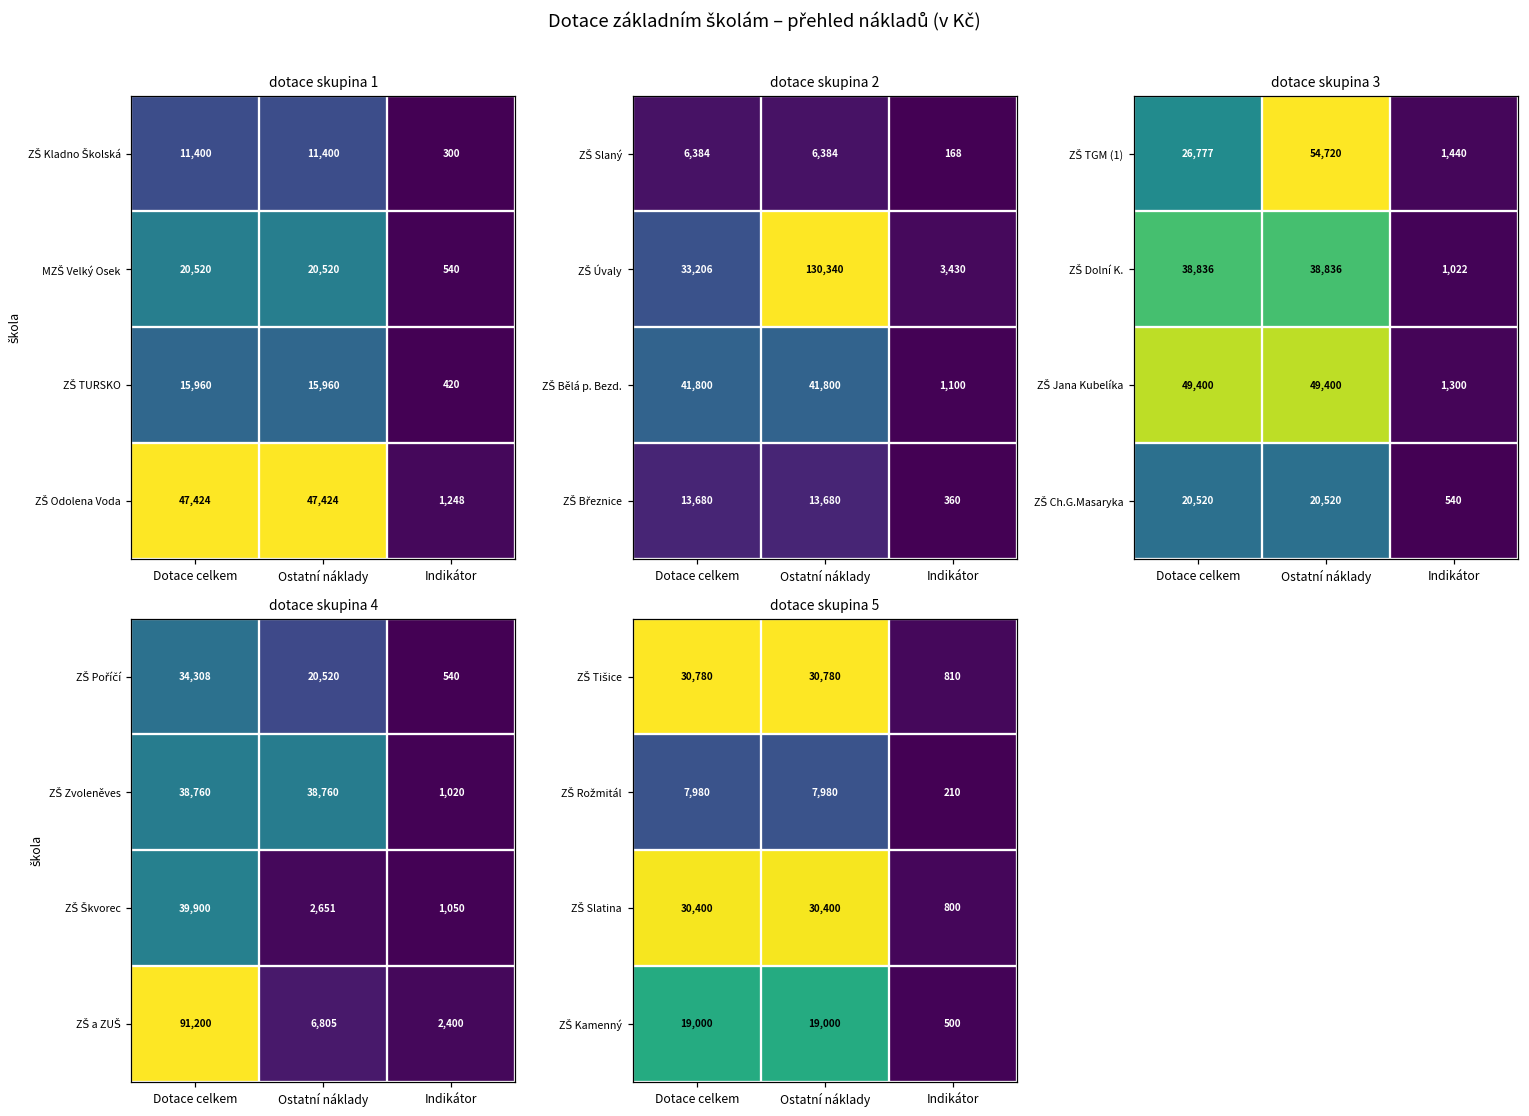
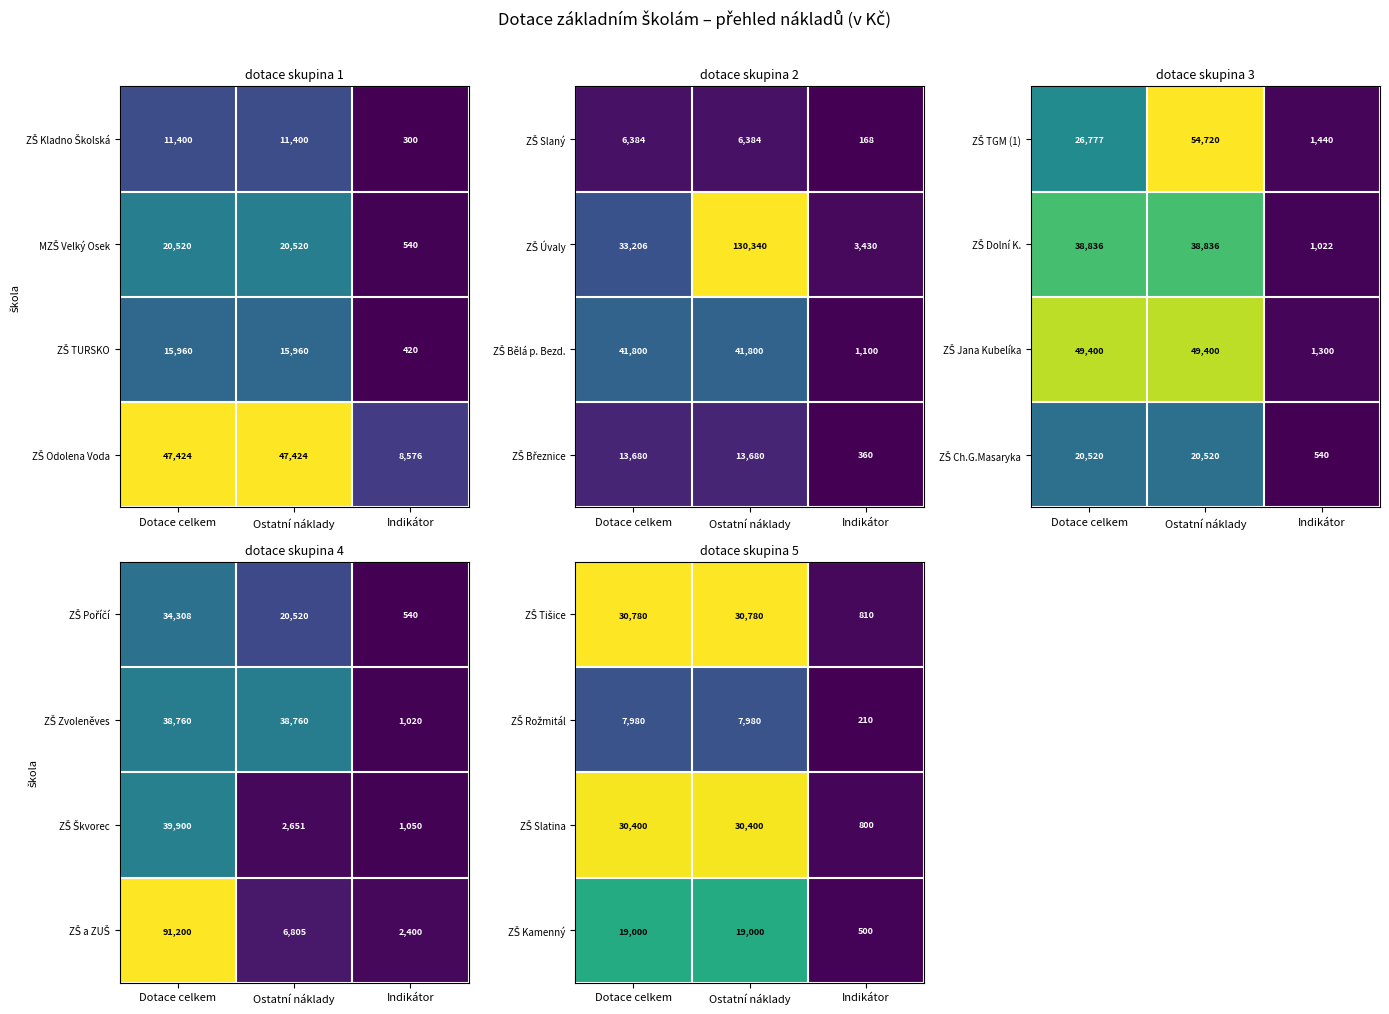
dotace skupina 1, ZŠ Odolena Voda, Indikátor: 1,248 -> 8,576
